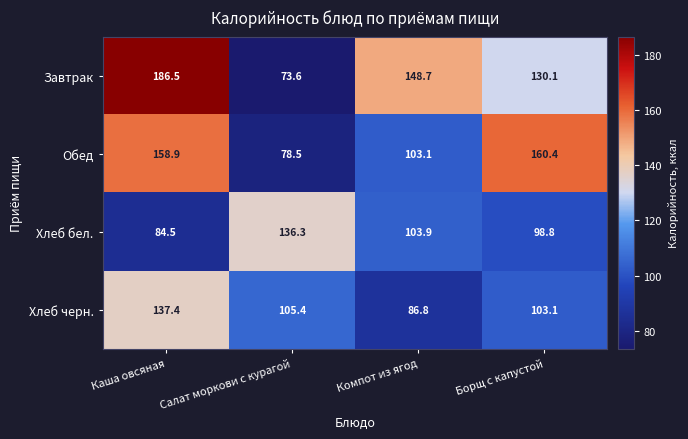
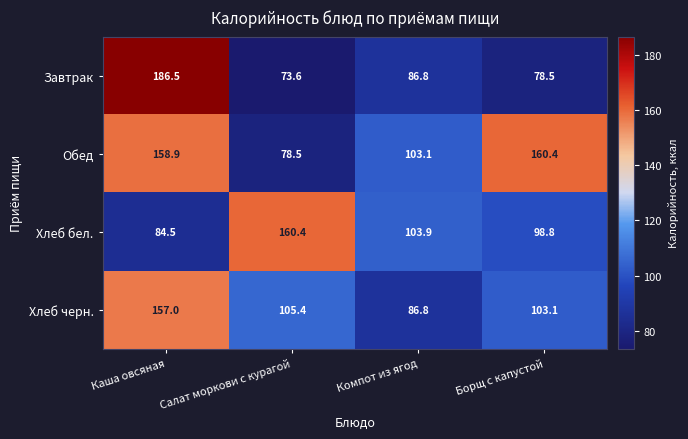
Завтрак, Компот из ягод: 148.7 -> 86.8
Завтрак, Борщ с капустой: 130.1 -> 78.5
Хлеб бел., Салат моркови с курагой: 136.3 -> 160.4
Хлеб черн., Каша овсяная: 137.4 -> 157.0
